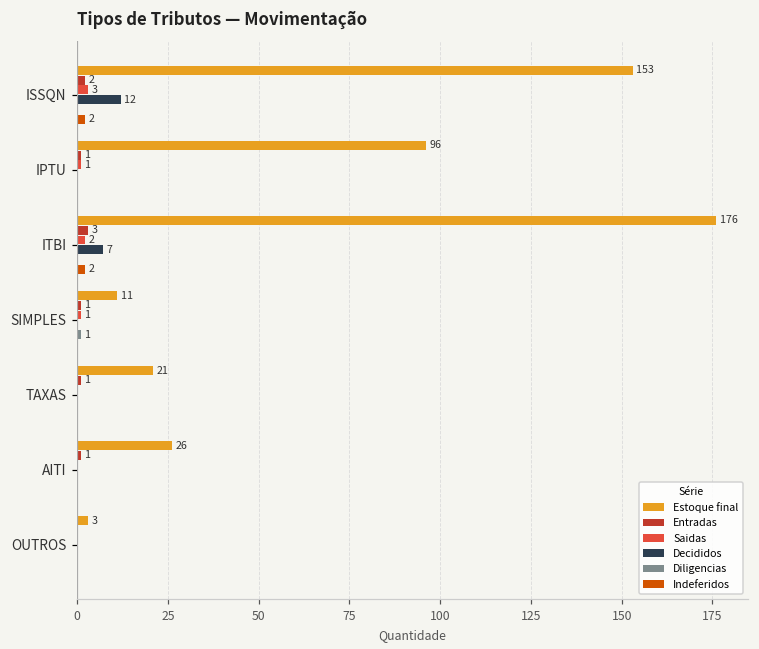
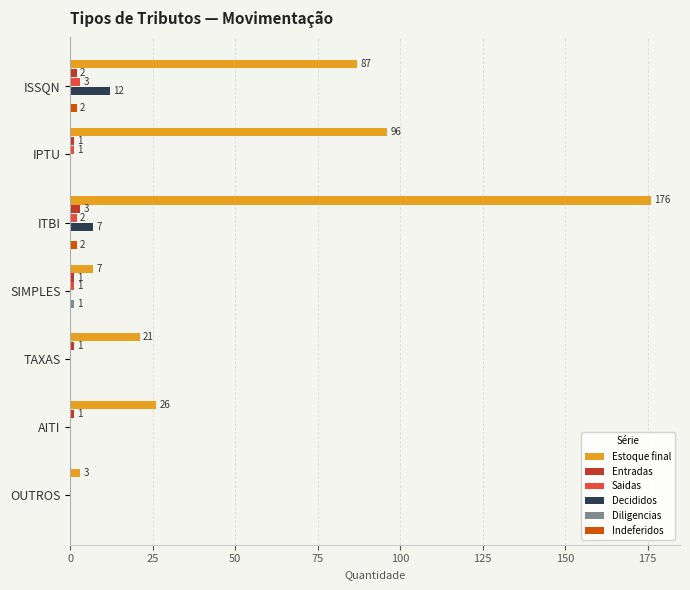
Estoque final, ISSQN: 153 -> 87
Estoque final, SIMPLES: 11 -> 7
